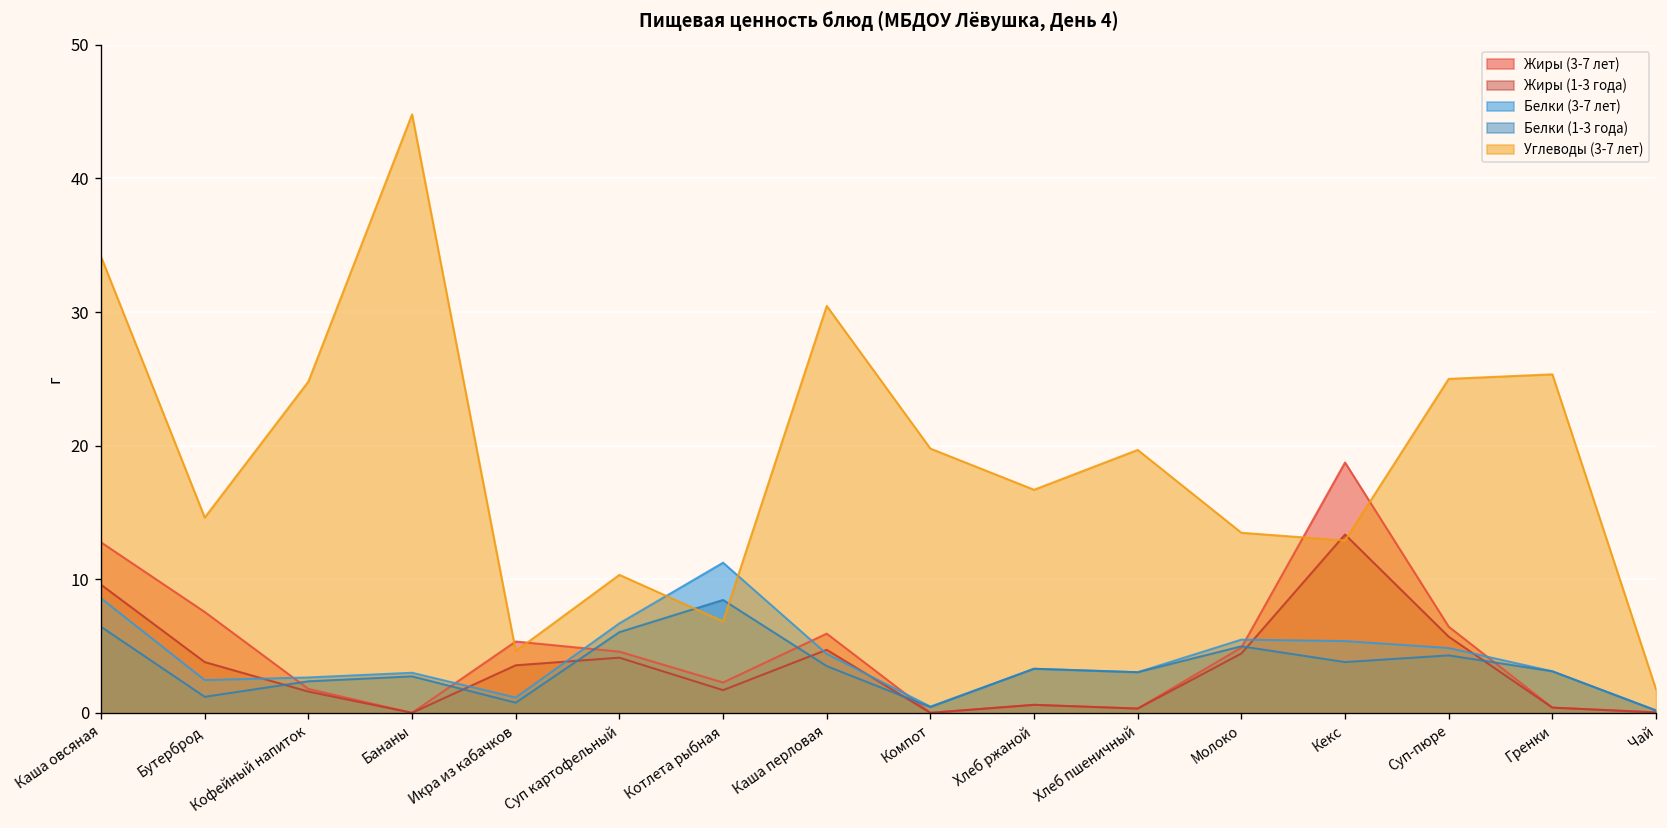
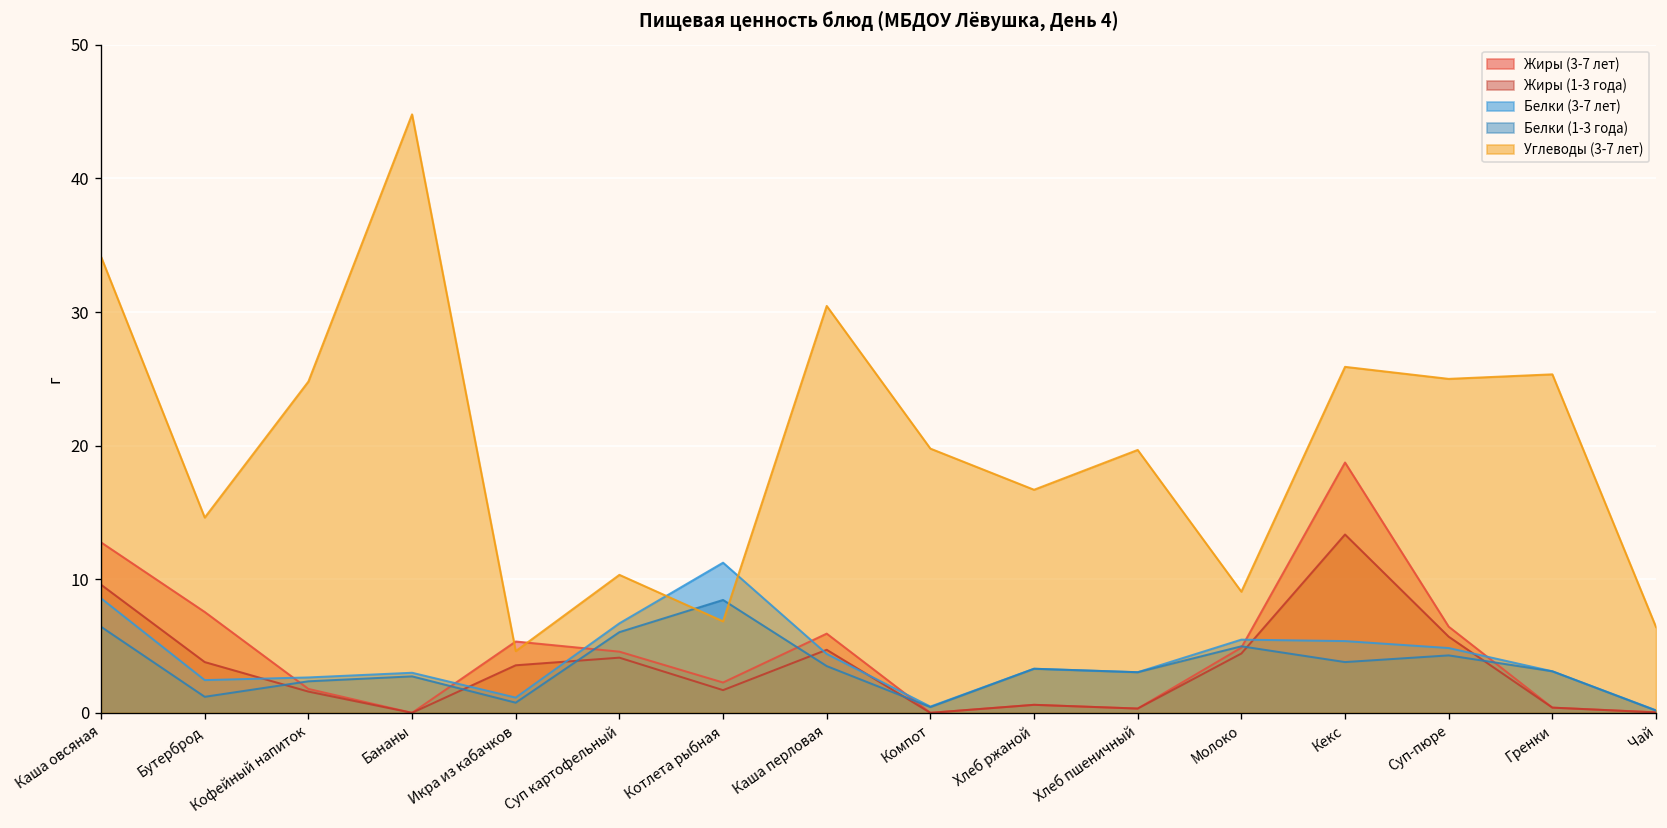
Углеводы (3-7 лет), Молоко: 13.5 -> 9.1
Углеводы (3-7 лет), Кекс: 12.9 -> 25.9
Углеводы (3-7 лет), Чай: 1.8 -> 6.4
